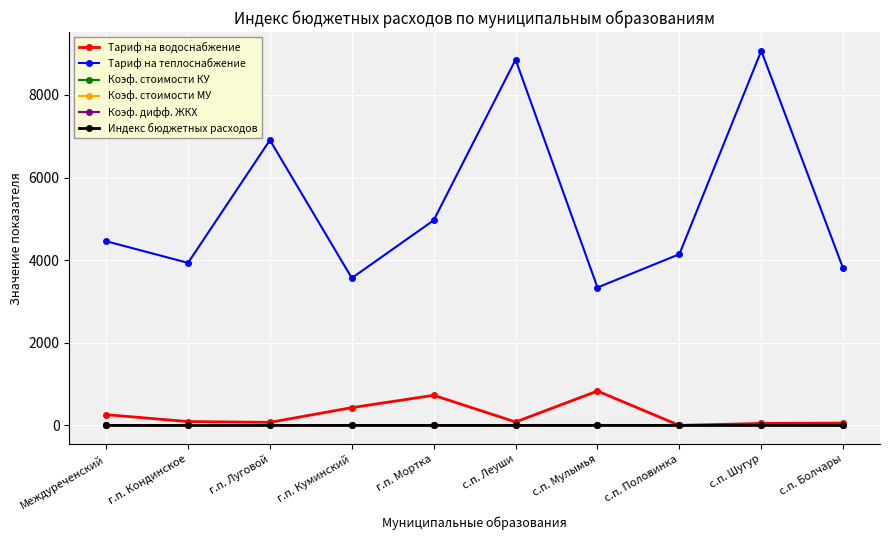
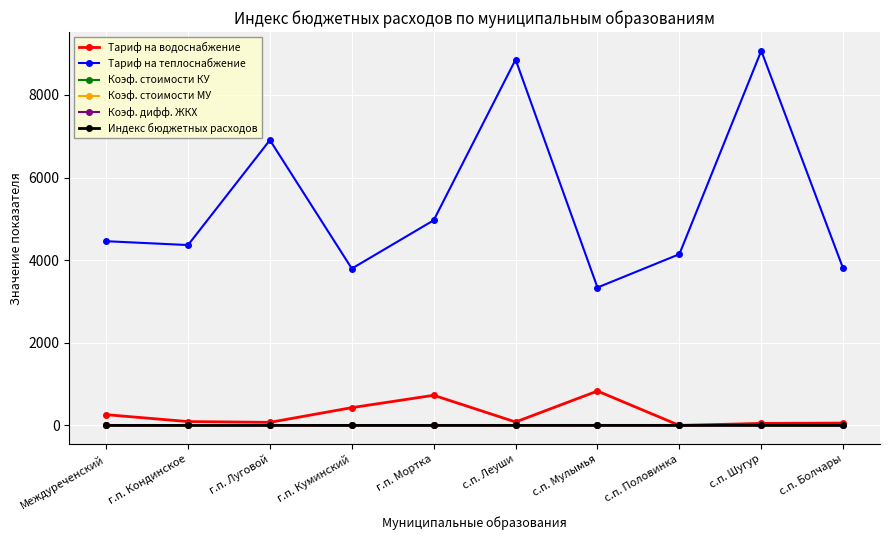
Тариф на теплоснабжение, г.п. Кондинское: 3900 -> 4400
Тариф на теплоснабжение, г.п. Куминский: 3600 -> 3800
